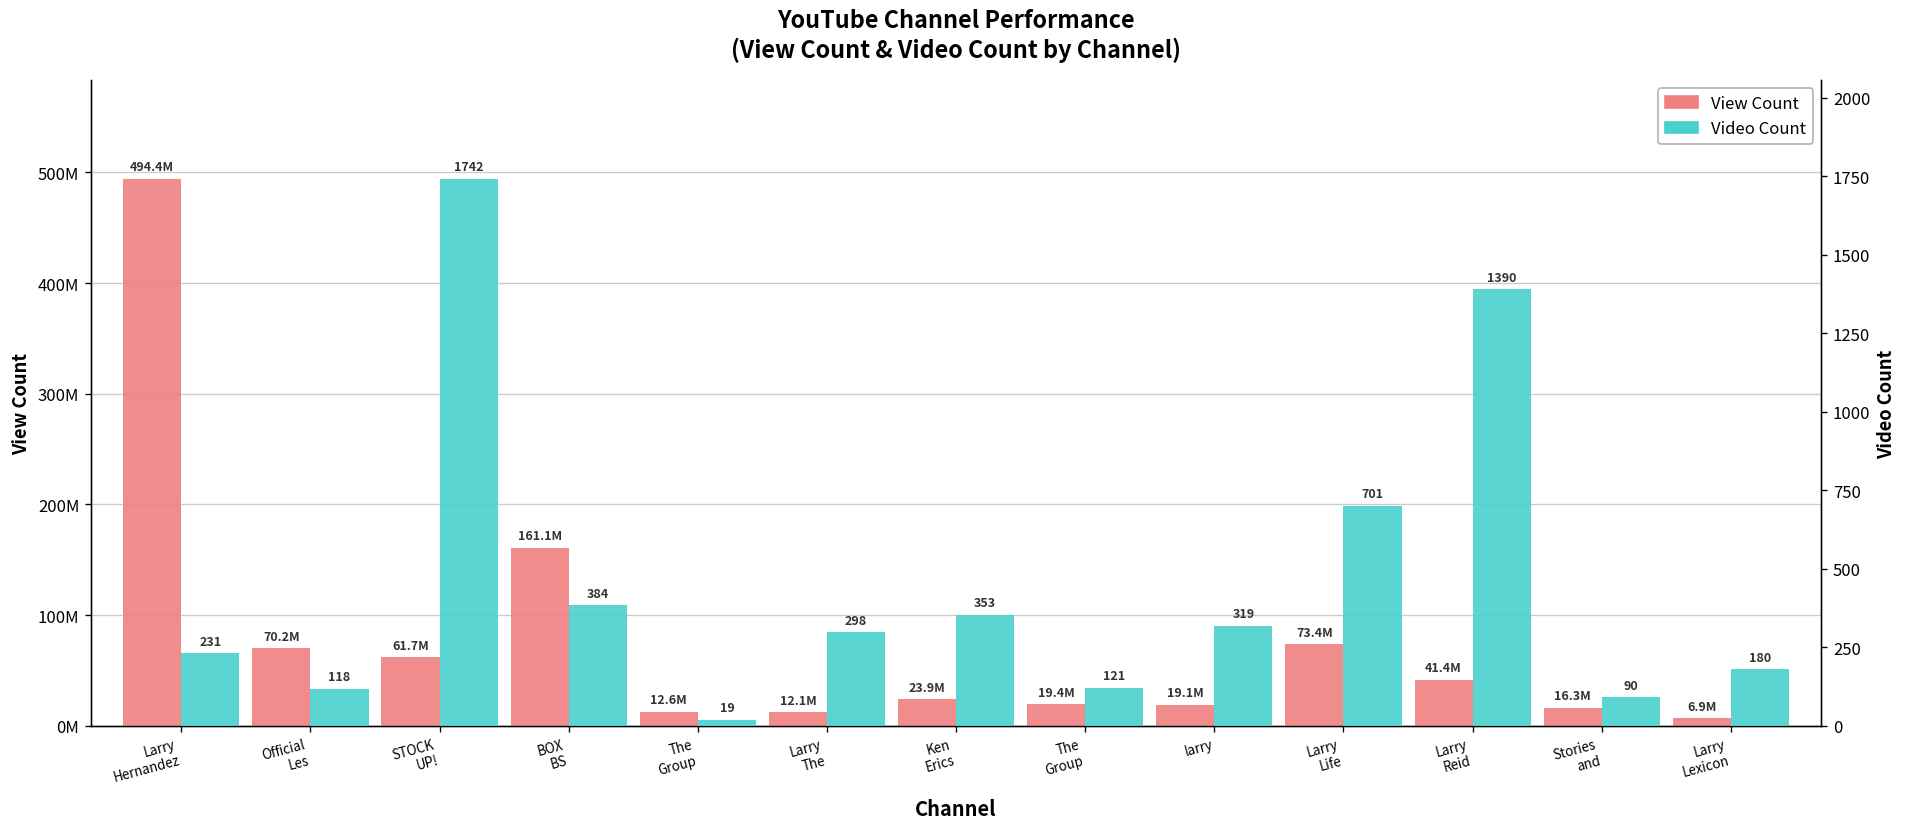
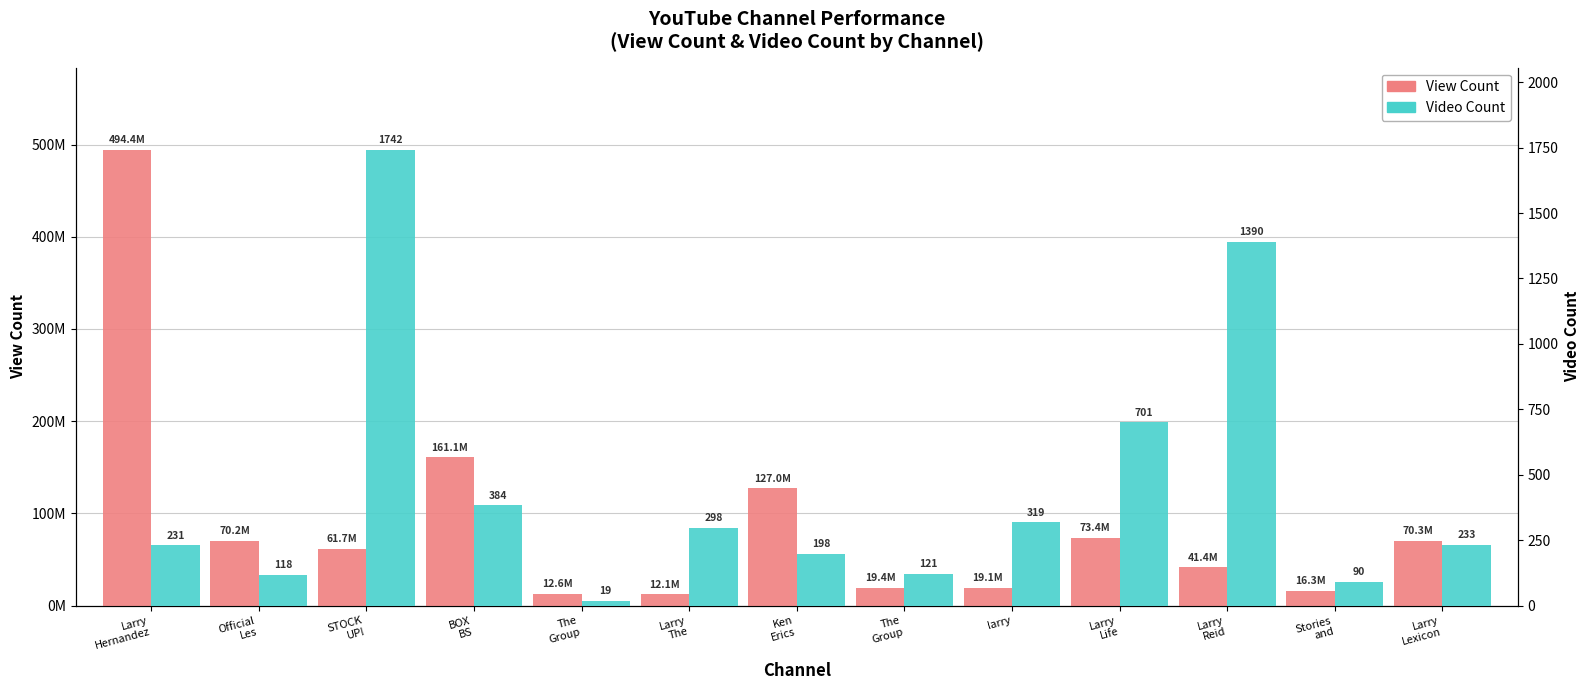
View Count, Ken Erics: 23.9M -> 127.0M
View Count, Larry Lexicon: 6.9M -> 70.3M
Video Count, Ken Erics: 353 -> 198
Video Count, Larry Lexicon: 180 -> 233
